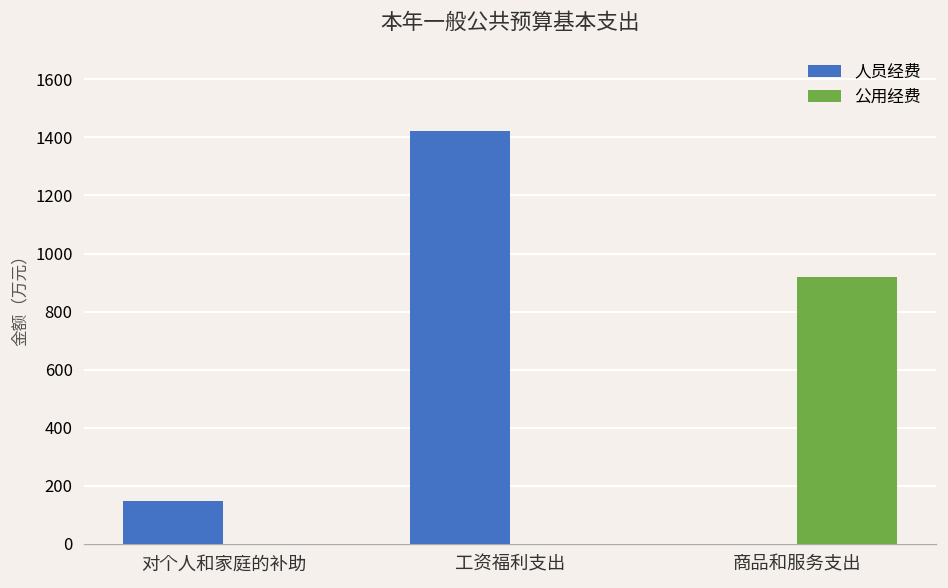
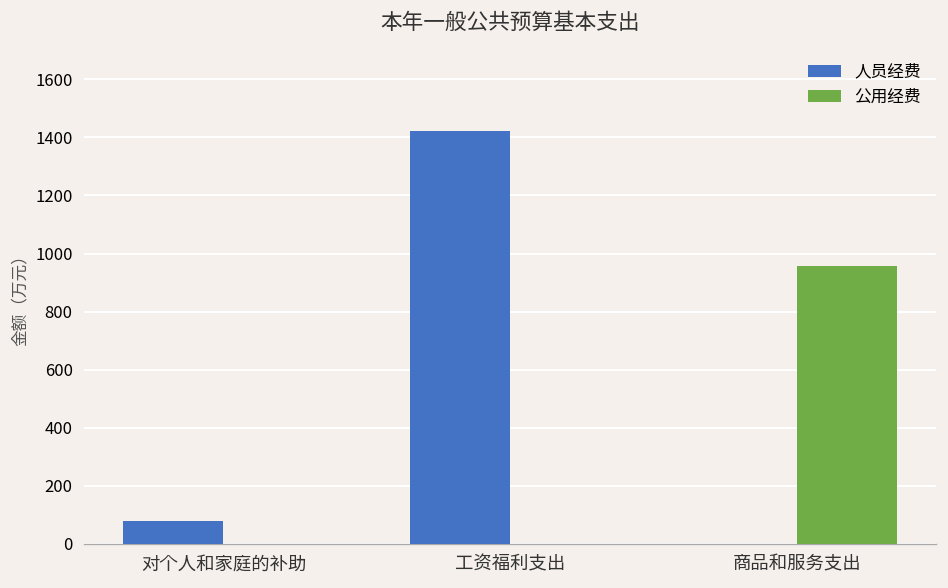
人员经费, 对个人和家庭的补助: 150 -> 80
公用经费, 商品和服务支出: 920 -> 960
